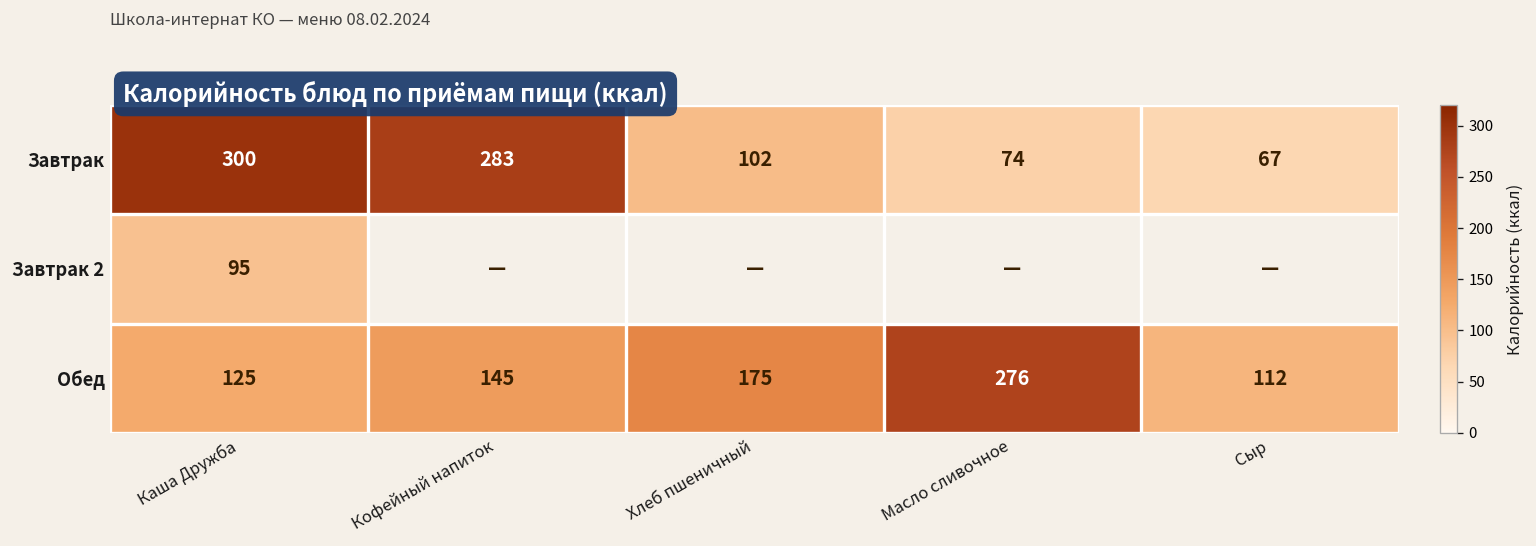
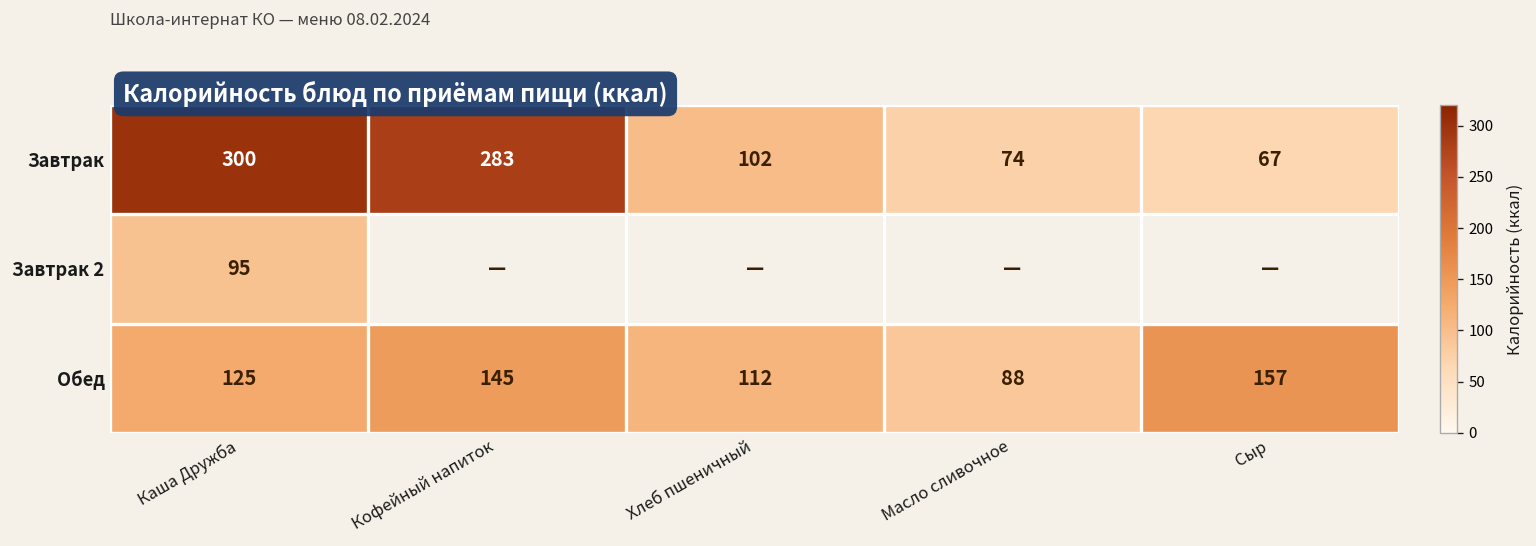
Обед, Хлеб пшеничный: 175 -> 112
Обед, Масло сливочное: 276 -> 88
Обед, Сыр: 112 -> 157
